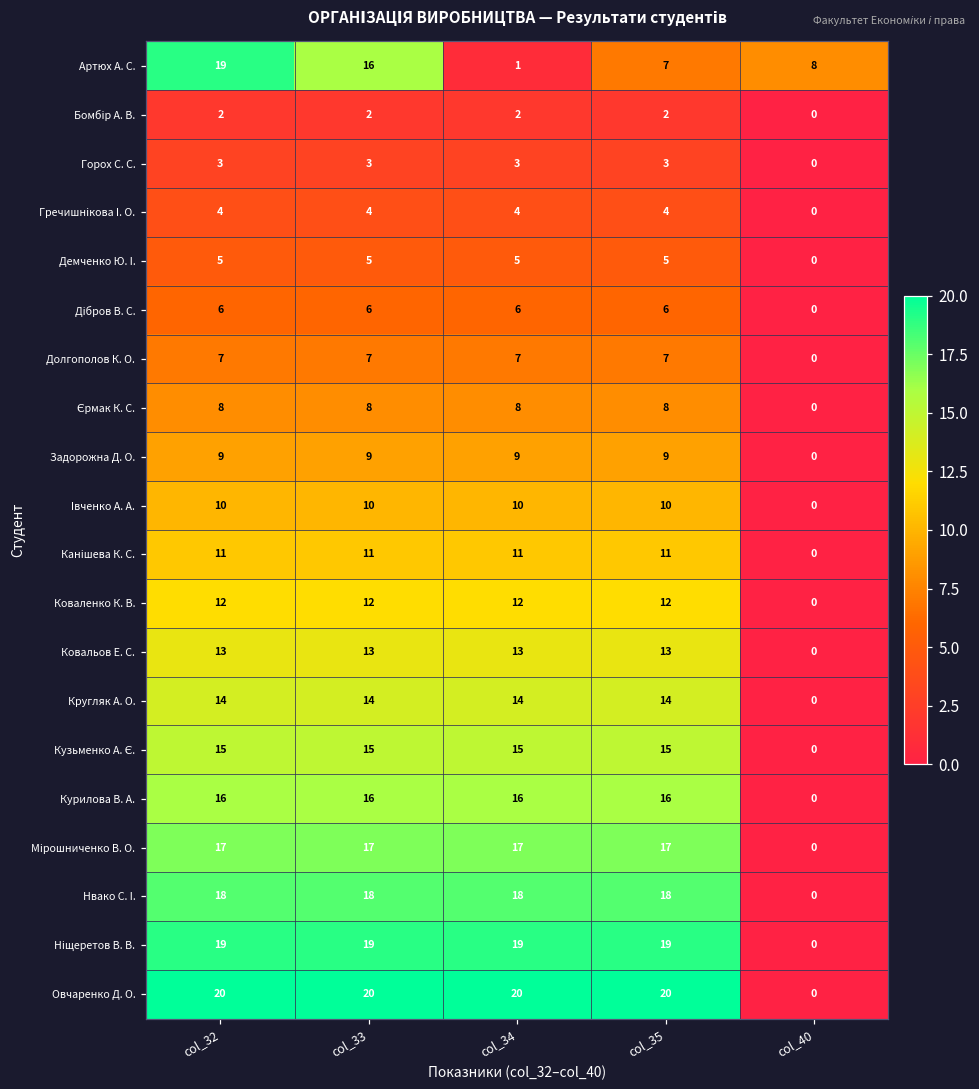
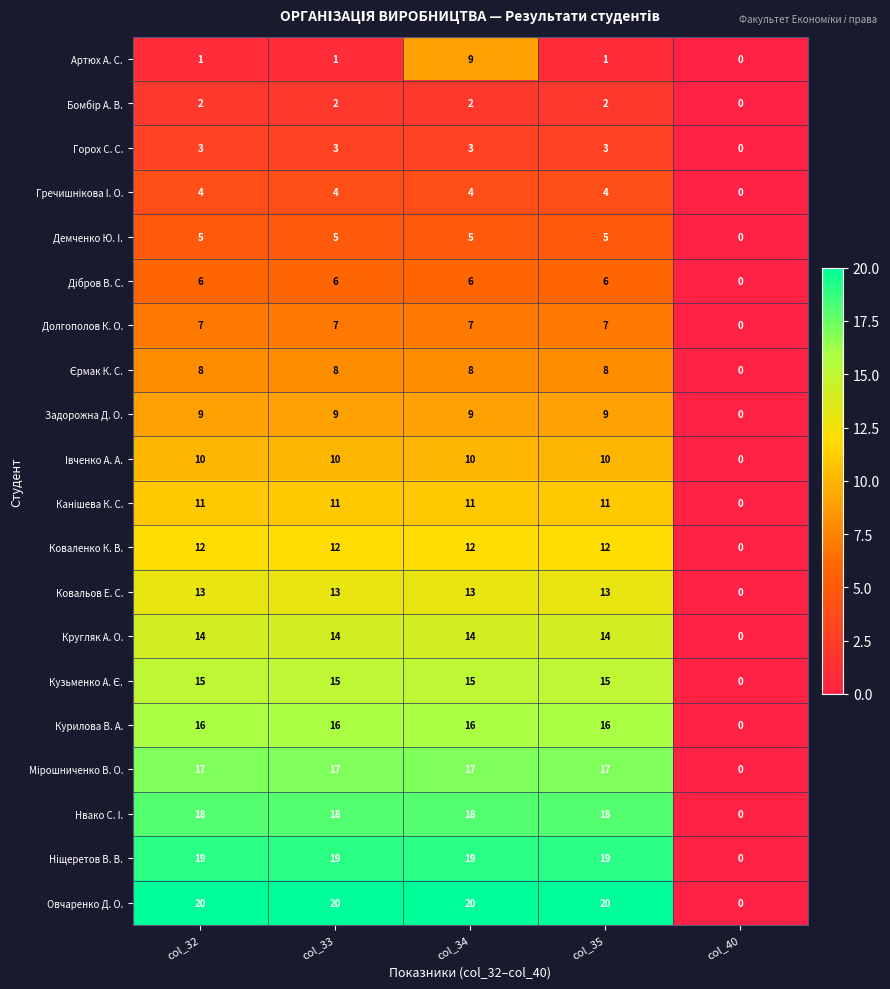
Артюх А. С., col_32: 19 -> 1
Артюх А. С., col_33: 16 -> 1
Артюх А. С., col_34: 1 -> 9
Артюх А. С., col_35: 7 -> 1
Артюх А. С., col_40: 8 -> 0
